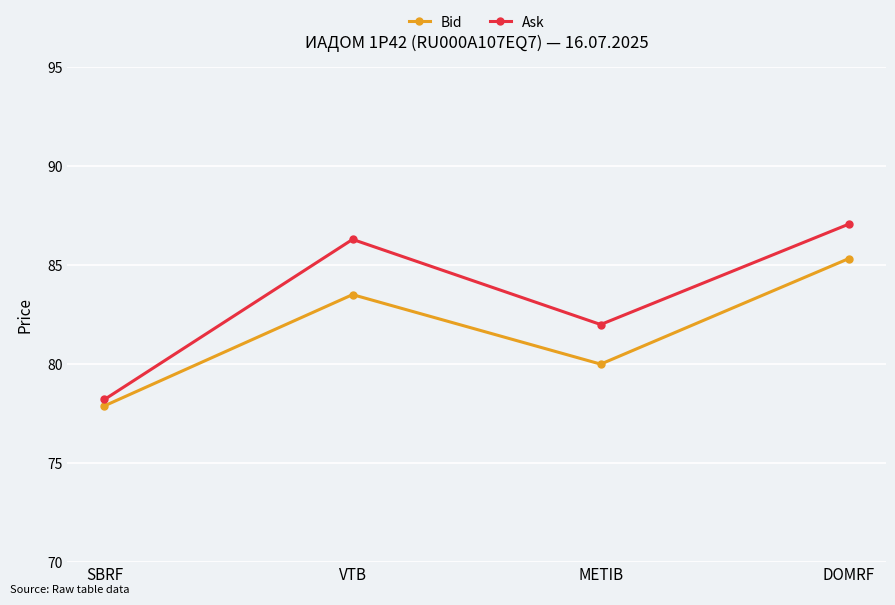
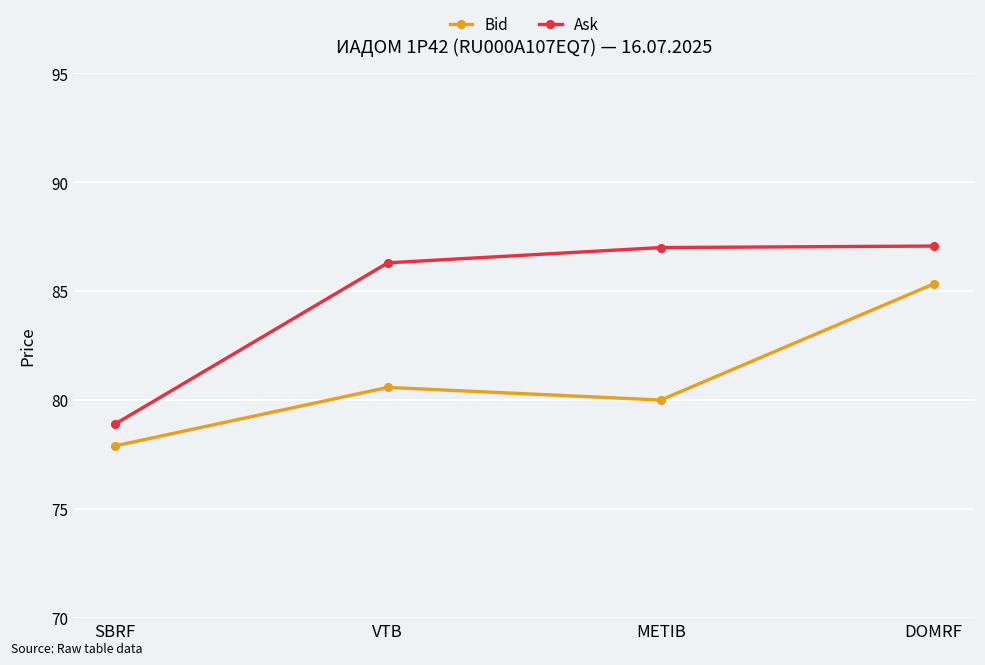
Ask, SBRF: 78.2 -> 78.9
Bid, VTB: 83.5 -> 80.6
Ask, METIB: 82 -> 87
